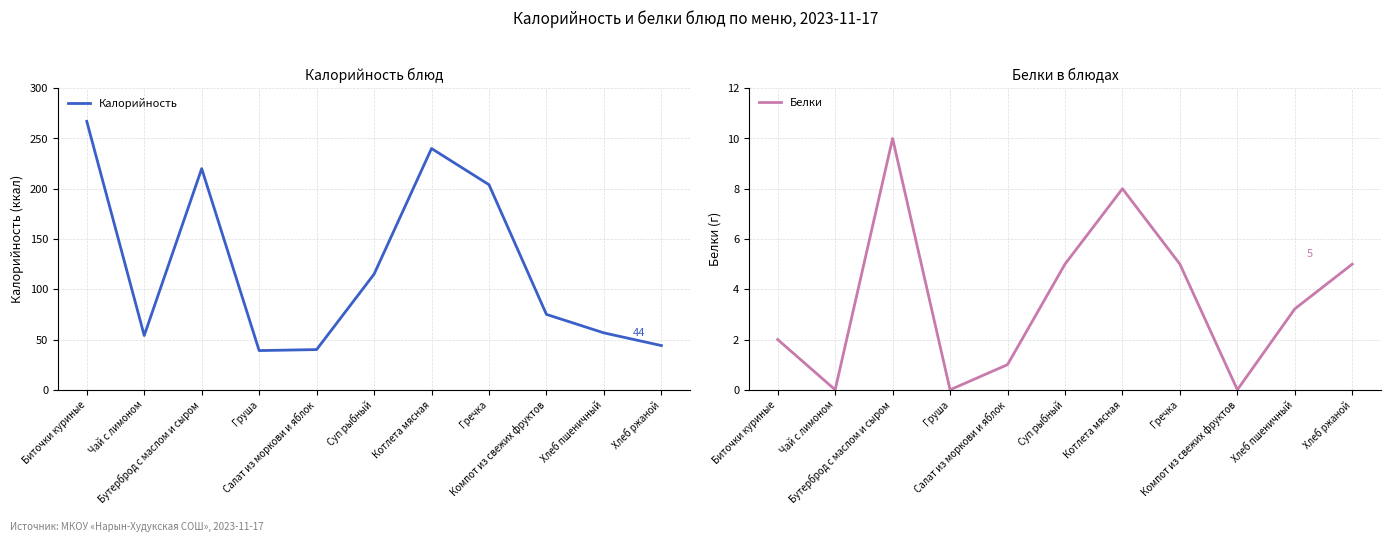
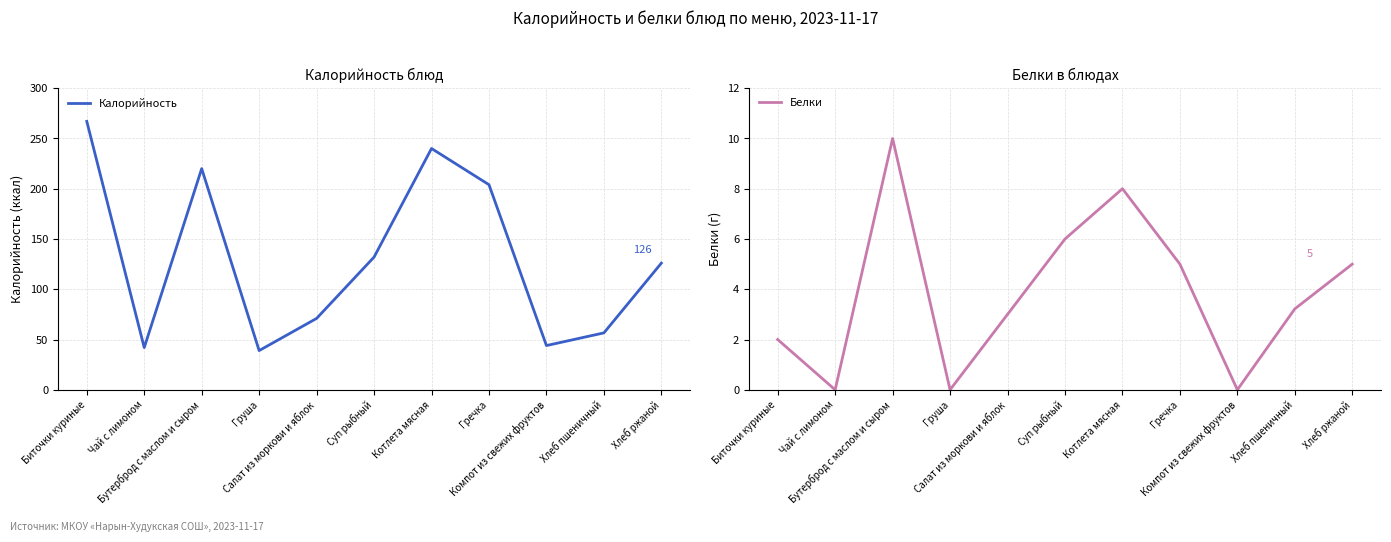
Калорийность блюд, Чай с лимоном: 54 -> 42
Калорийность блюд, Салат из моркови и яблок: 40 -> 71
Калорийность блюд, Суп рыбный: 115 -> 132
Калорийность блюд, Компот из свежих фруктов: 75 -> 44
Калорийность блюд, Хлеб ржаной: 44 -> 126
Белки в блюдах, Салат из моркови и яблок: 1 -> 3
Белки в блюдах, Суп рыбный: 5 -> 6
